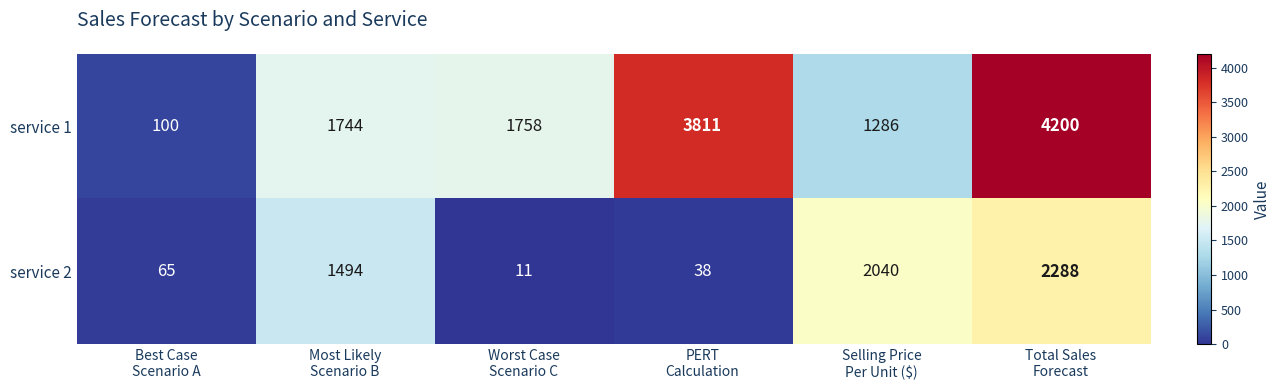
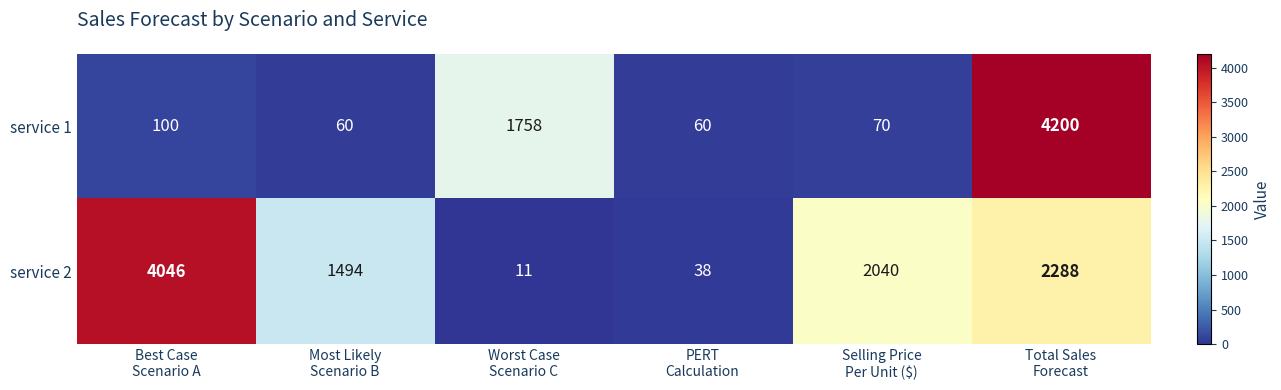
service 1, Most Likely Scenario B: 1744 -> 60
service 1, PERT Calculation: 3811 -> 60
service 1, Selling Price Per Unit ($): 1286 -> 70
service 2, Best Case Scenario A: 65 -> 4046
